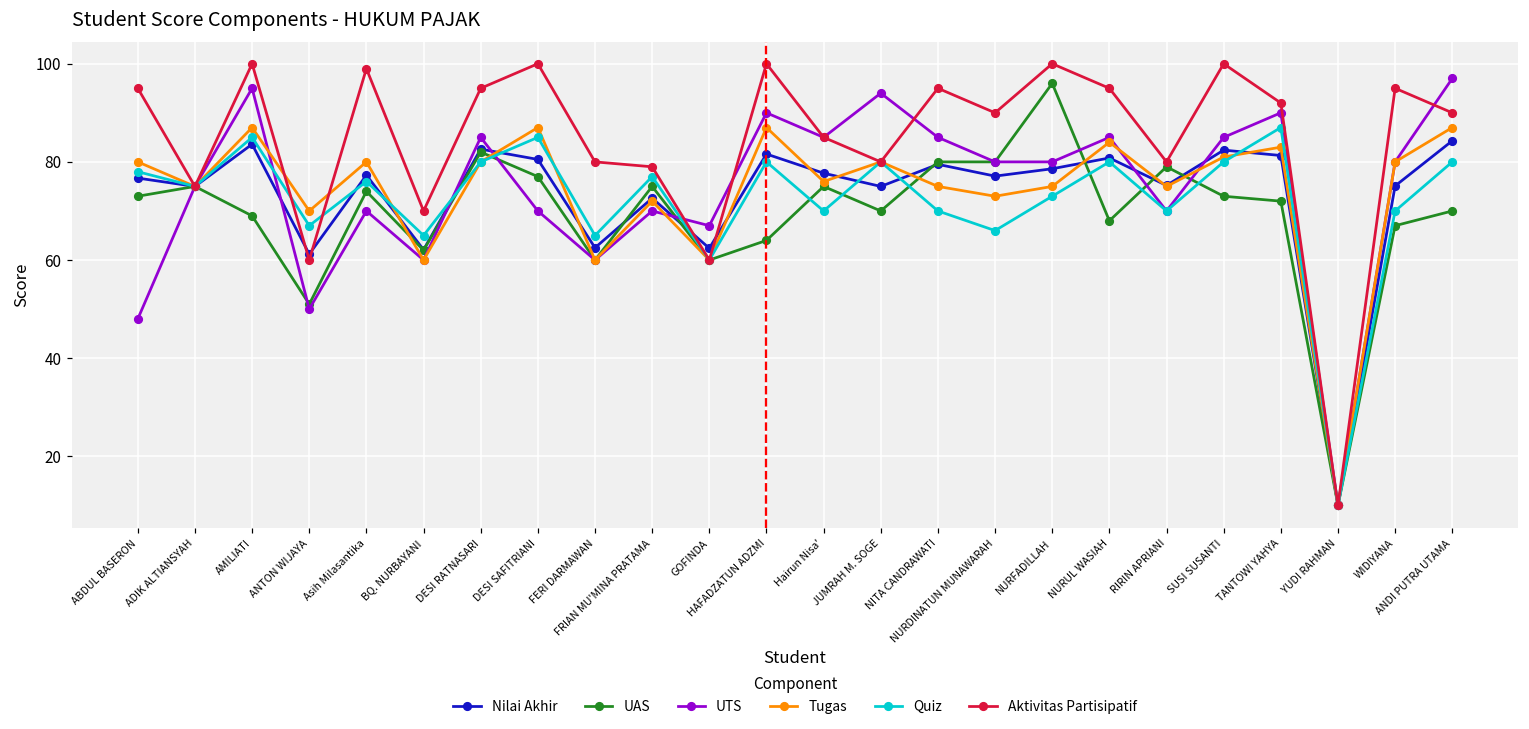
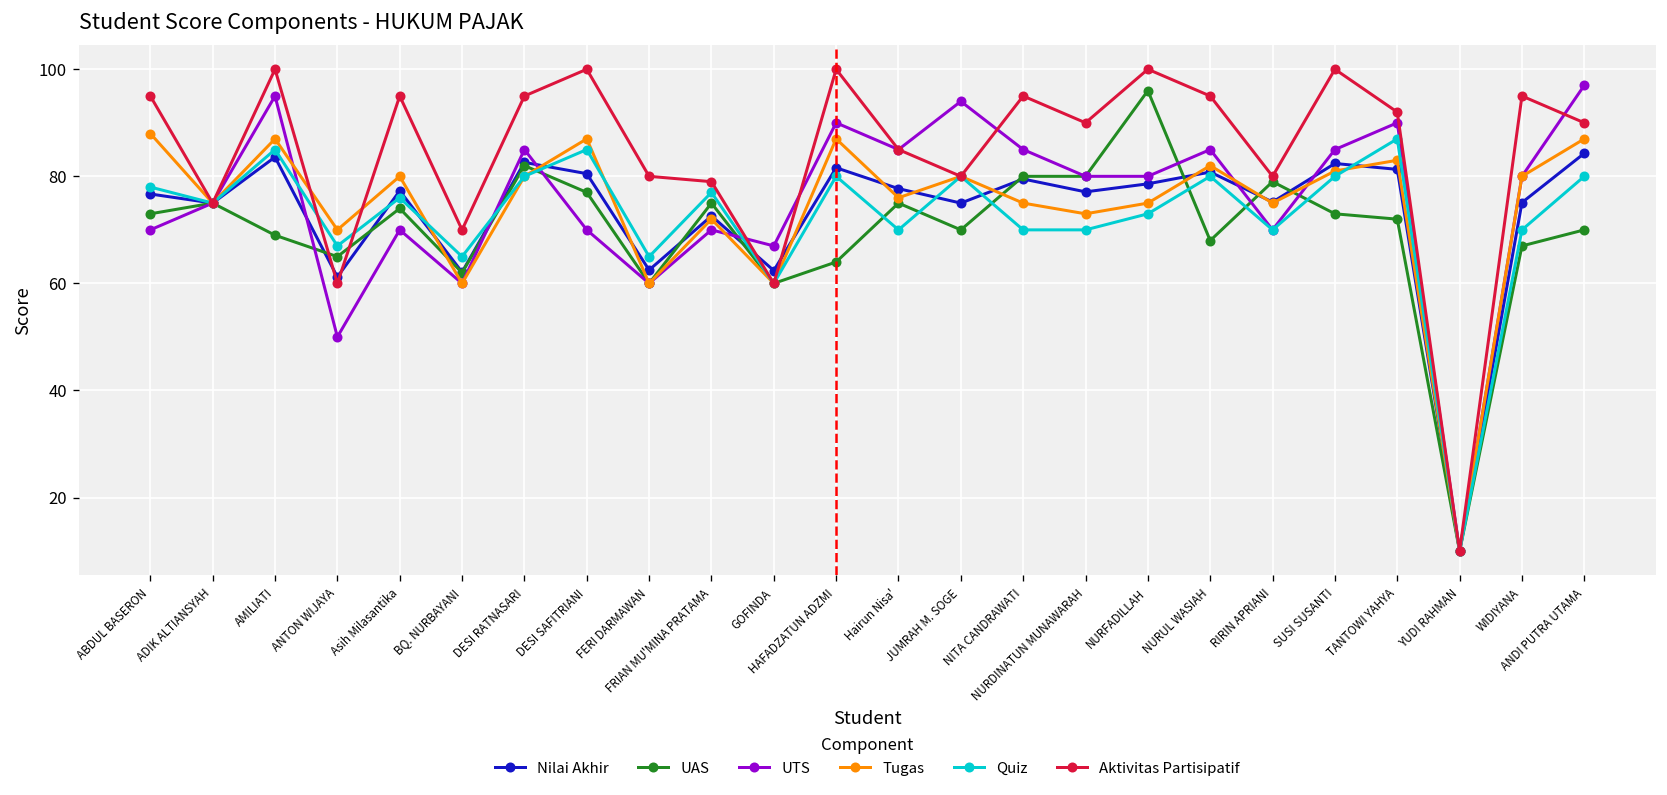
UTS, ABDUL BASERON: 48 -> 70
Tugas, ABDUL BASERON: 80 -> 88
UAS, ANTON WIJAYA: 51 -> 65
Aktivitas Partisipatif, Asih Milasantika: 99 -> 95
Quiz, NURDINATUN MUNAWARAH: 66 -> 70
Tugas, NURUL WASIAH: 84 -> 82
